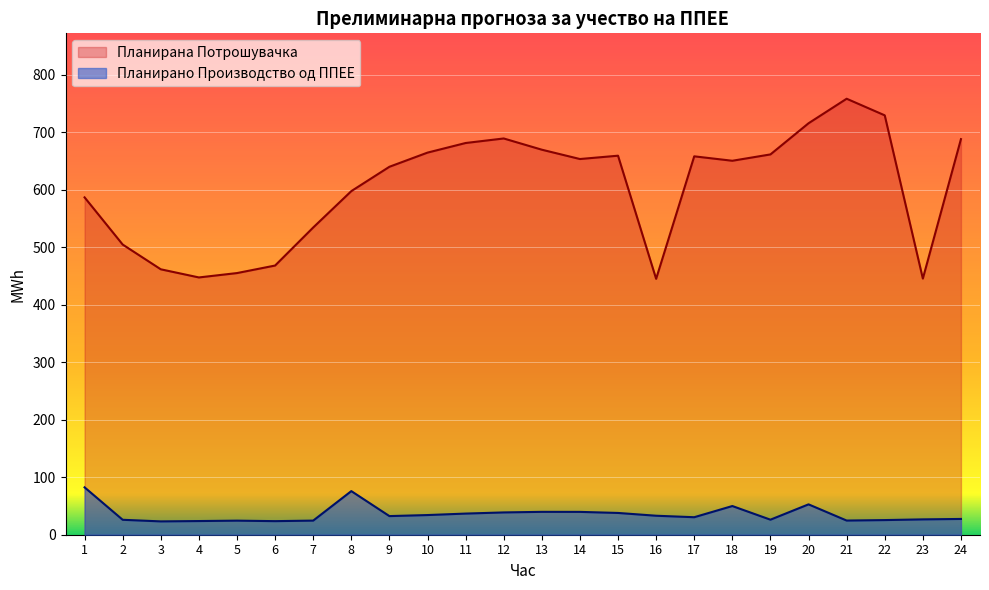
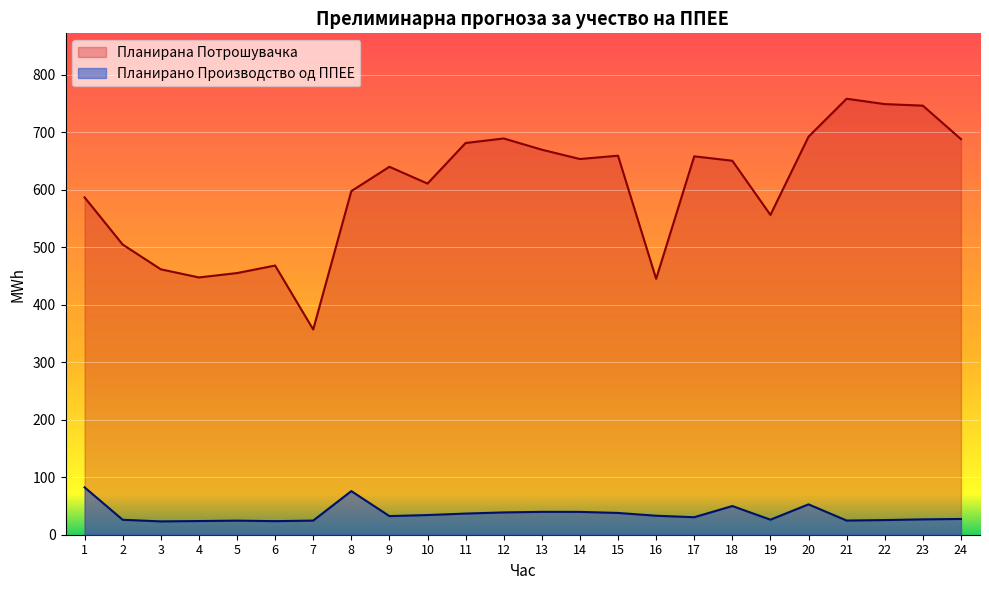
Планирана Потрошувачка, 7: 530 -> 360
Планирана Потрошувачка, 10: 660 -> 610
Планирана Потрошувачка, 19: 660 -> 560
Планирана Потрошувачка, 20: 720 -> 690
Планирана Потрошувачка, 22: 730 -> 750
Планирана Потрошувачка, 23: 450 -> 750
